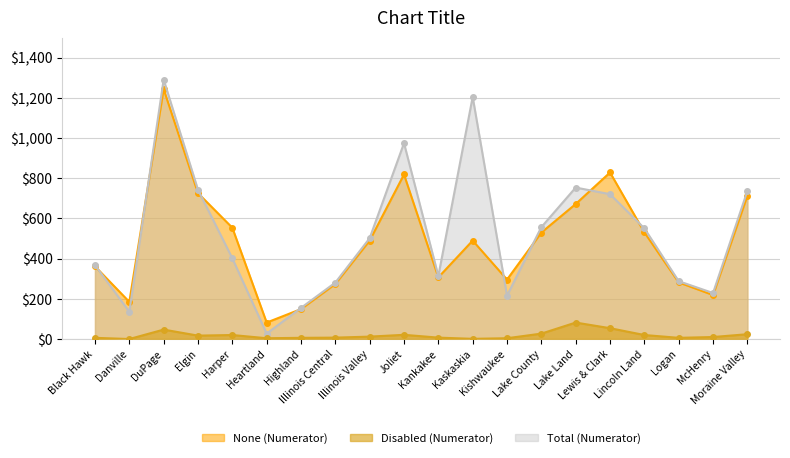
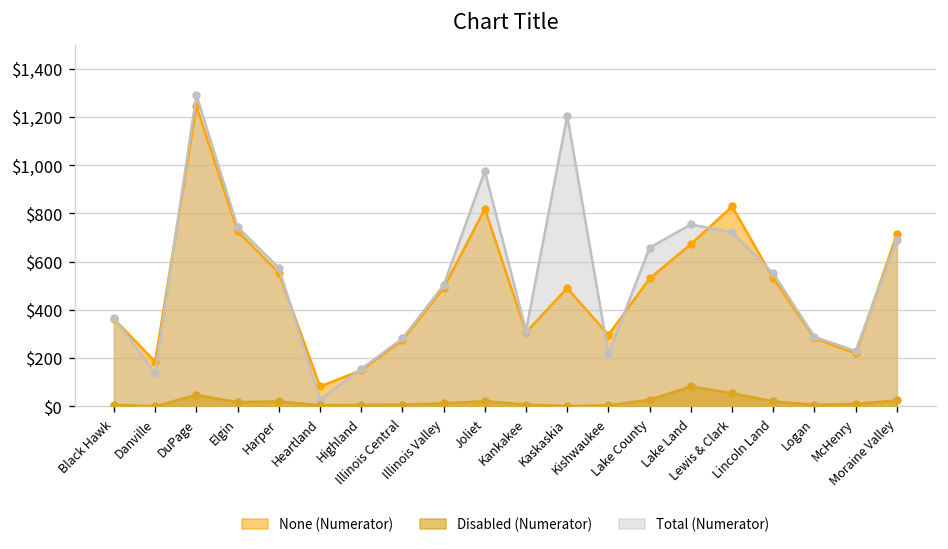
Total (Numerator), Harper: $400 -> $570
Total (Numerator), Lake County: $560 -> $660
Total (Numerator), Moraine Valley: $740 -> $690
